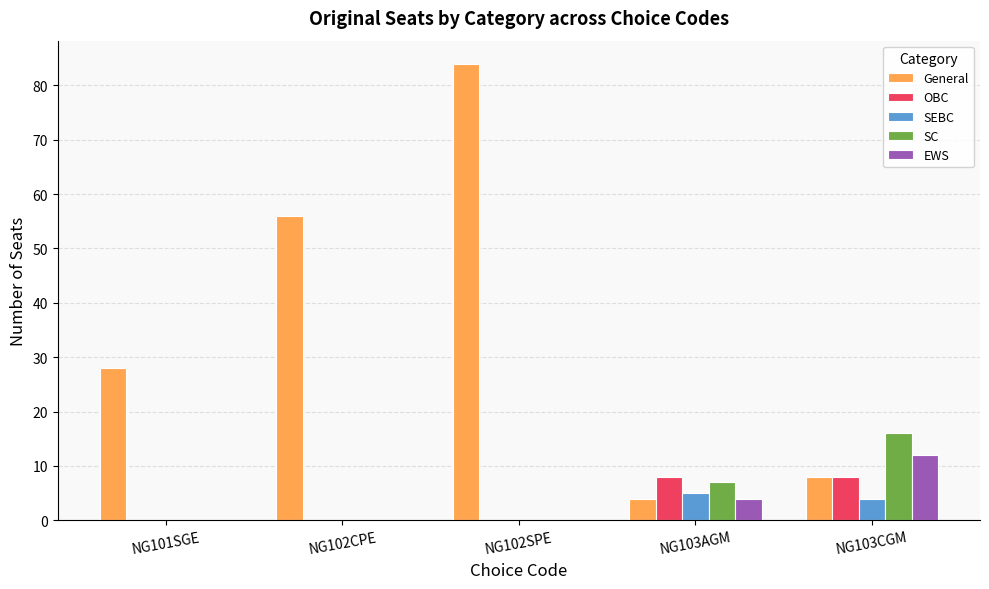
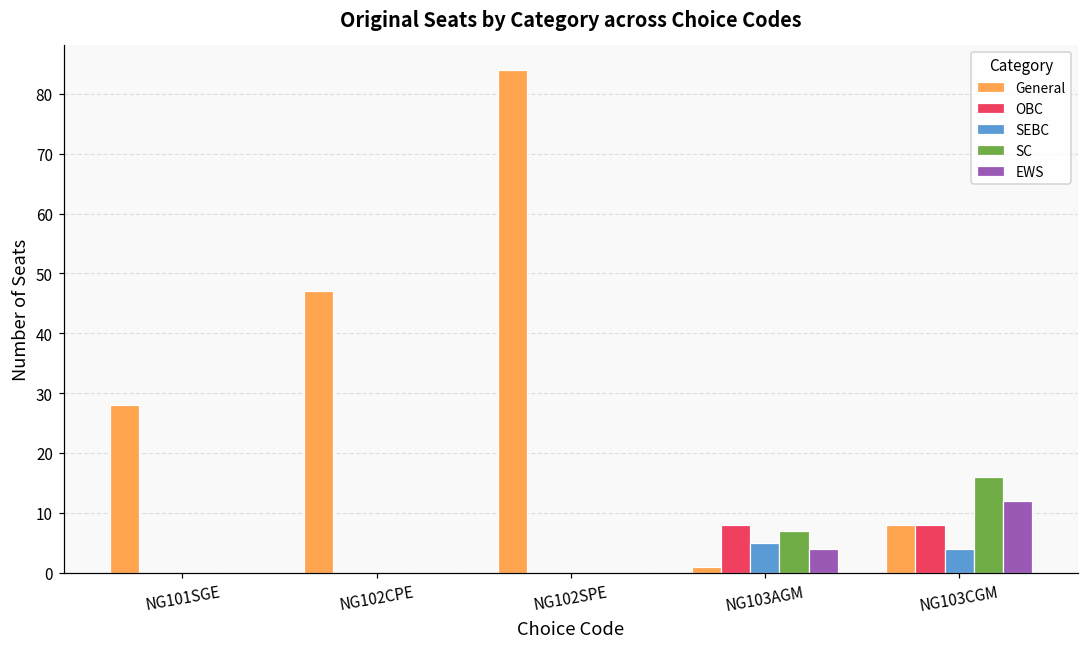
General, NG102CPE: 56 -> 47
General, NG103AGM: 4 -> 1
